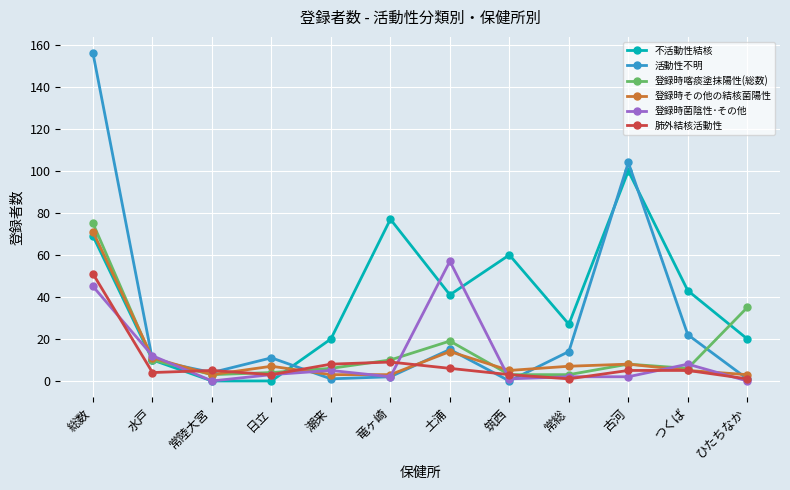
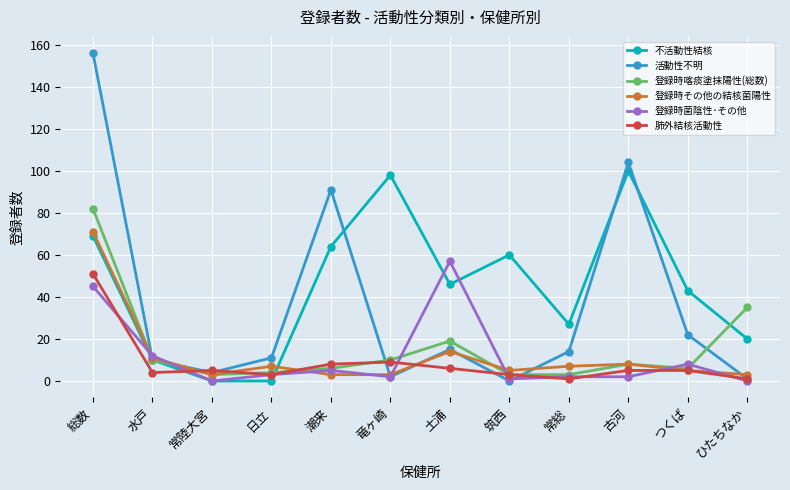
登録時喀痰塗抹陽性(総数), 総数: 75 -> 82
不活動性結核, 潮来: 20 -> 64
活動性不明, 潮来: 1 -> 91
不活動性結核, 竜ヶ崎: 77 -> 98
不活動性結核, 土浦: 41 -> 46
